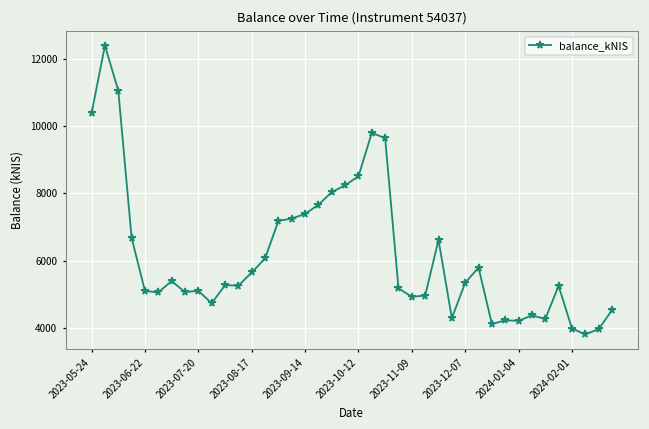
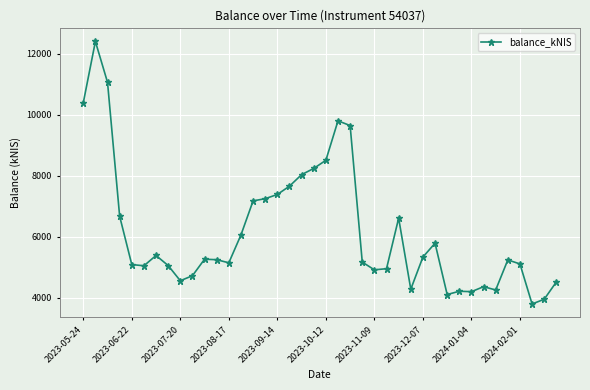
2023-07-20: 5100 -> 4600
2023-08-17: 5600 -> 5100
2024-02-01: 4000 -> 5100
